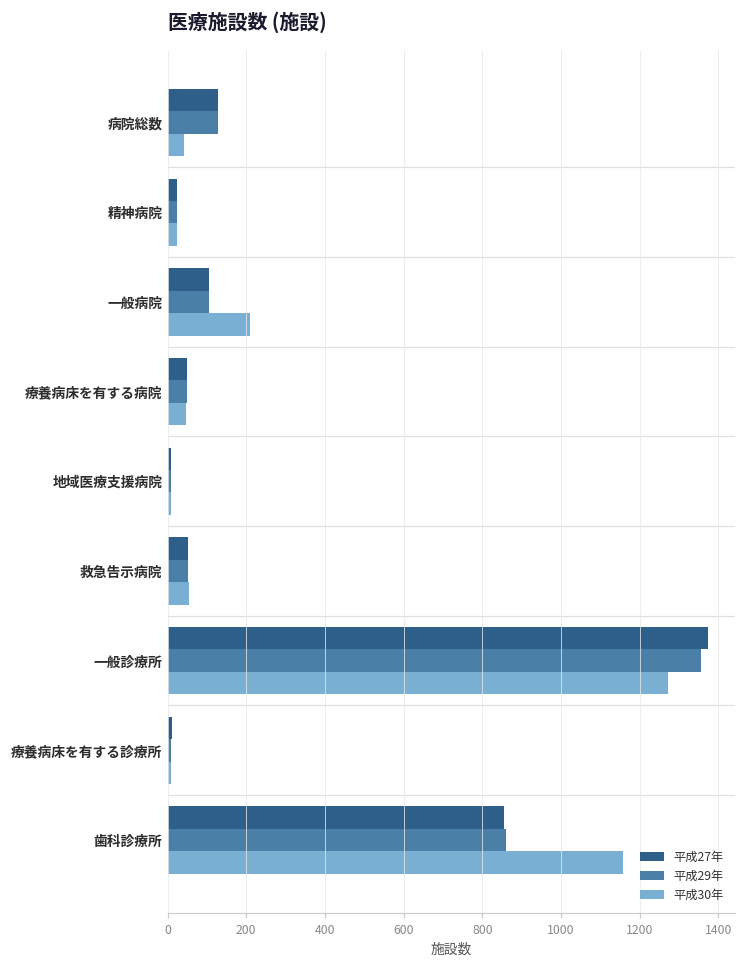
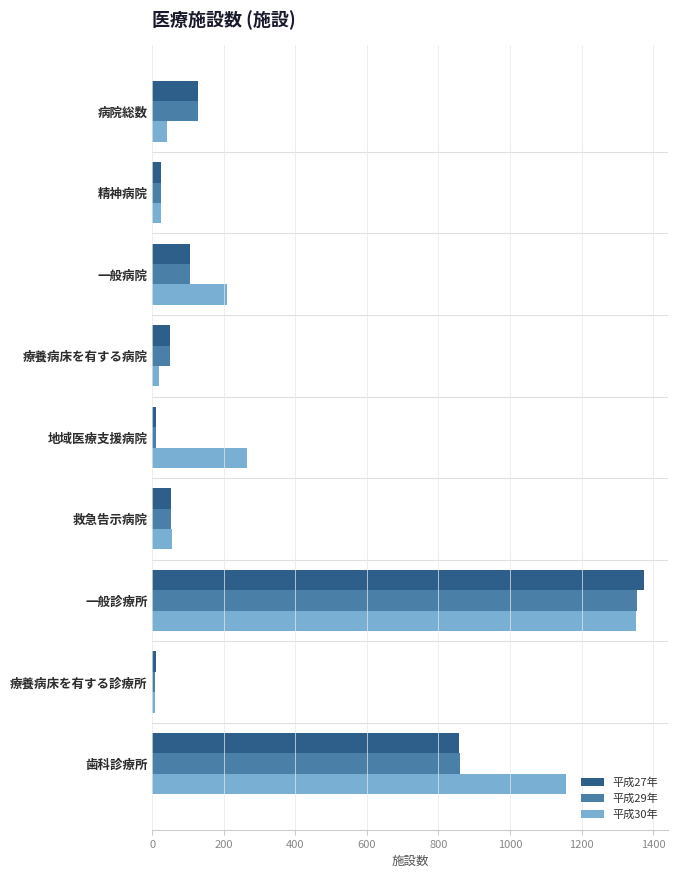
平成30年, 療養病床を有する病院: 50 -> 20
平成30年, 地域医療支援病院: 10 -> 270
平成30年, 一般診療所: 1270 -> 1350
